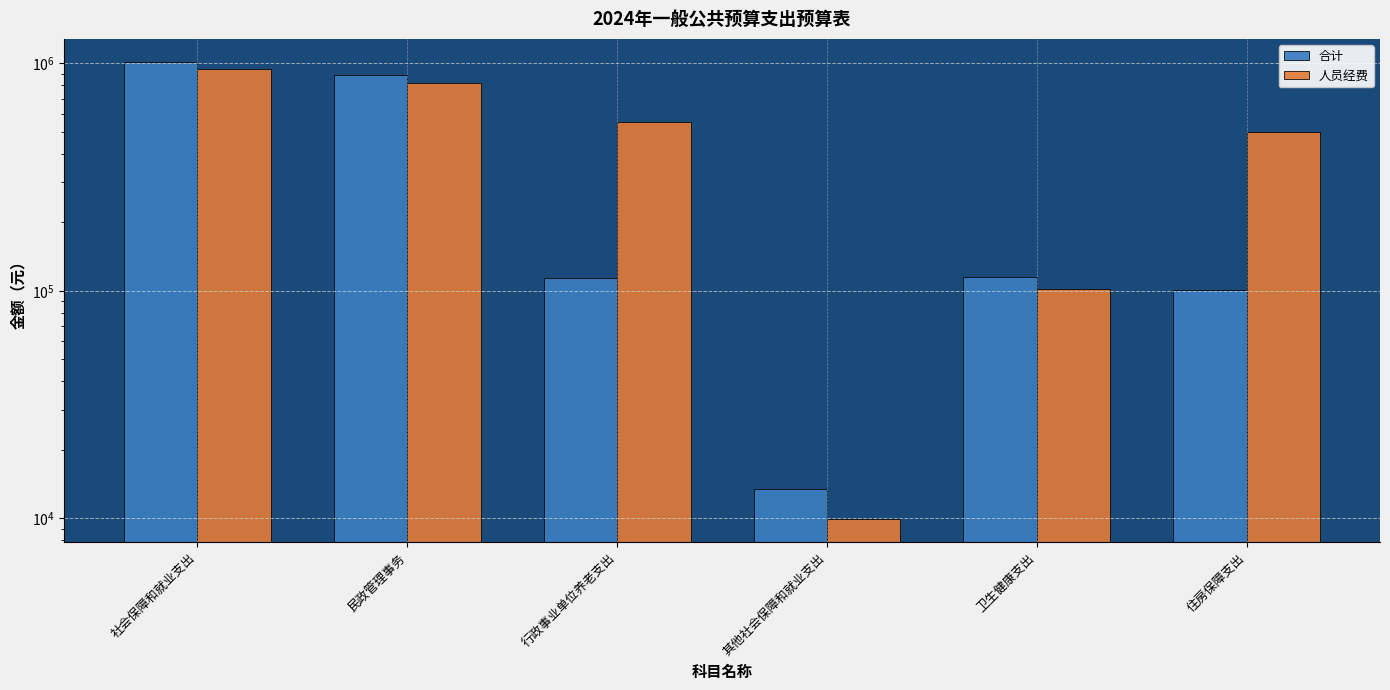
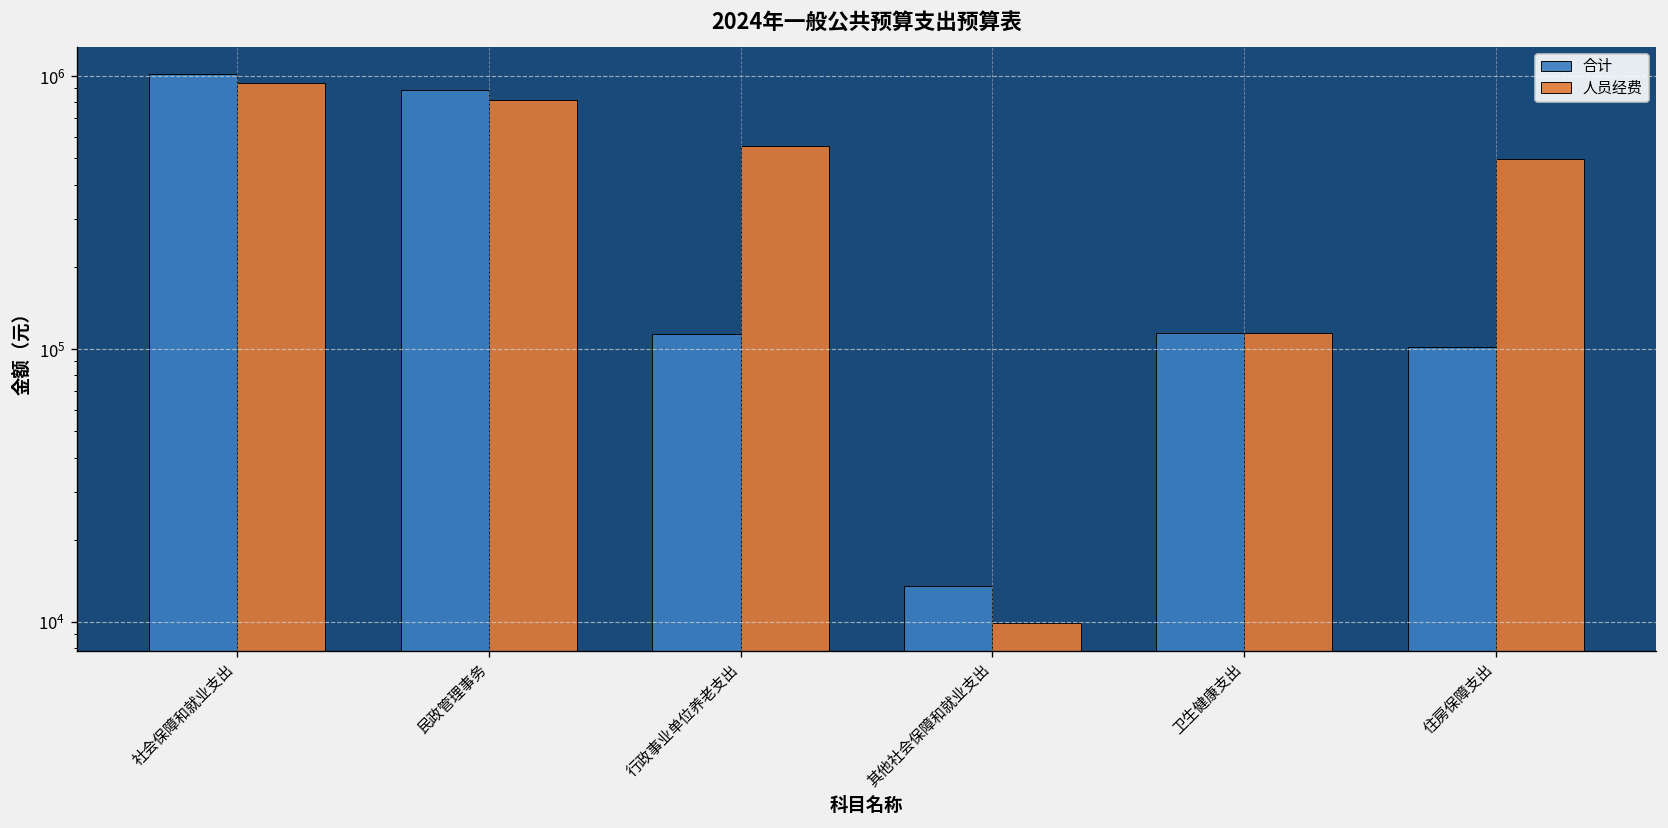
人员经费, 卫生健康支出: 100000 -> 110000
